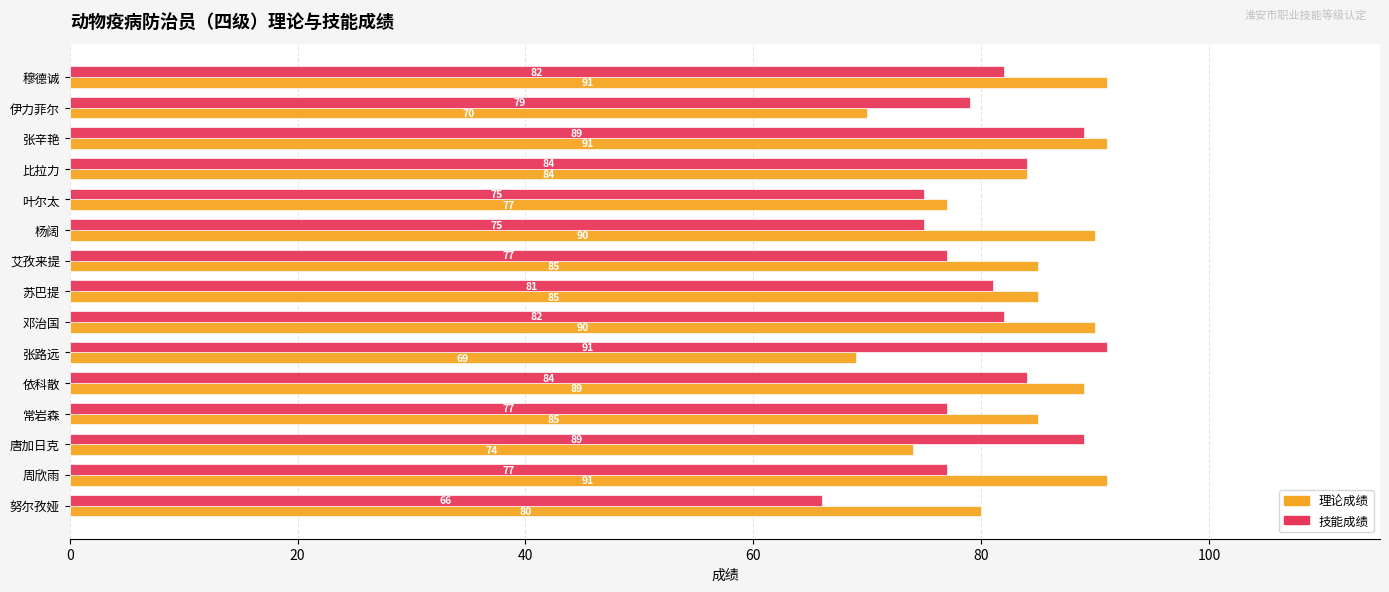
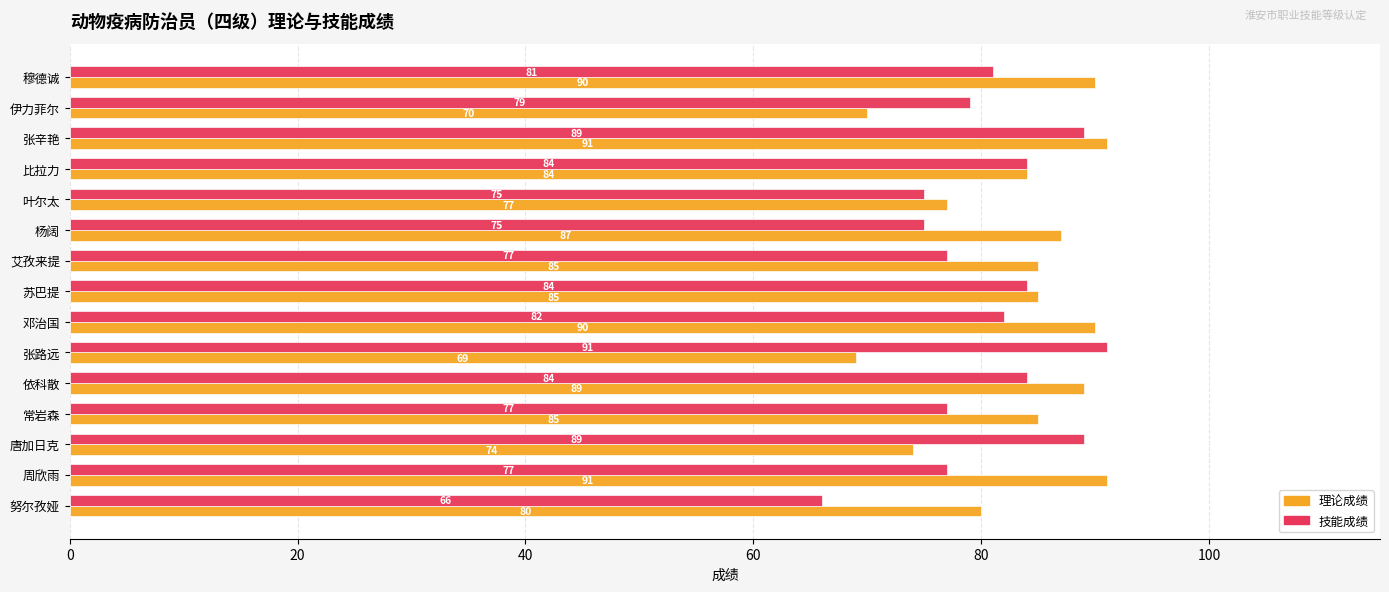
技能成绩, 穆德诚: 82 -> 81
理论成绩, 穆德诚: 91 -> 90
理论成绩, 杨阔: 90 -> 87
技能成绩, 苏巴提: 81 -> 84
